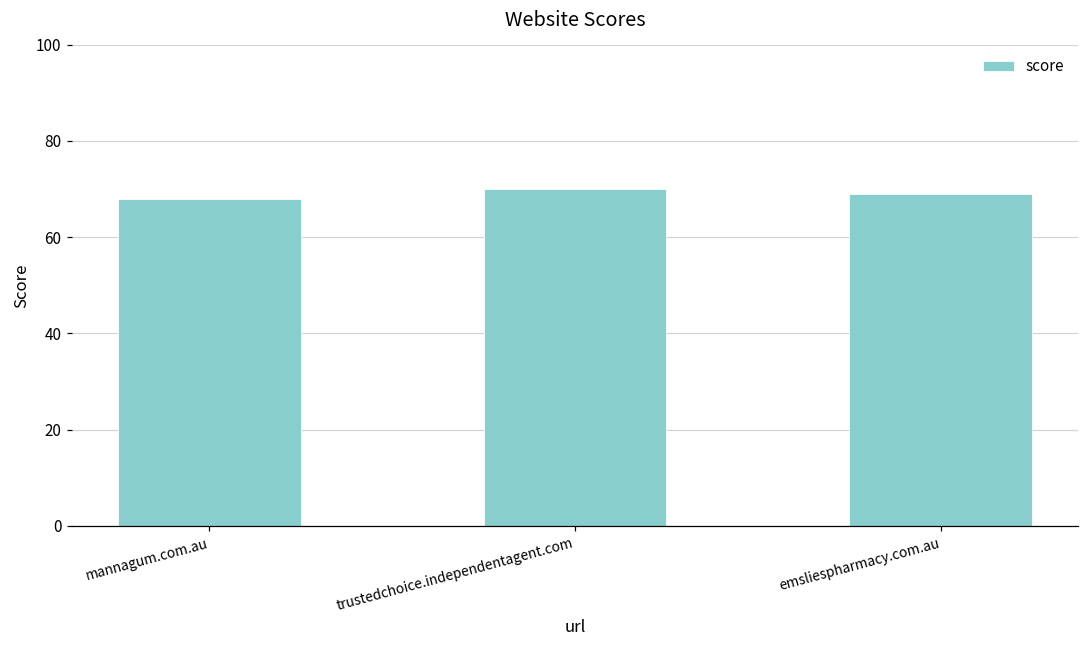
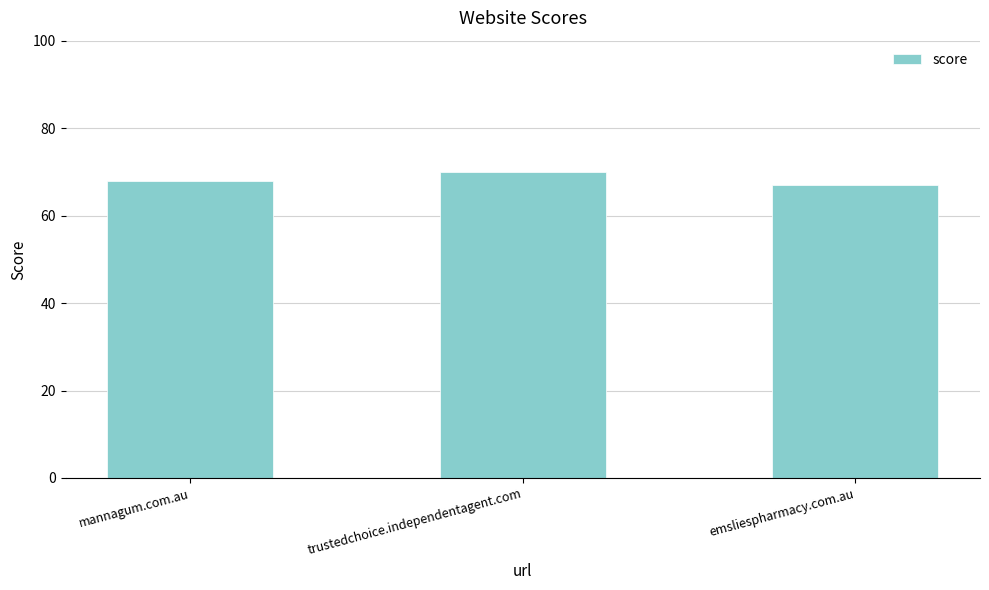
emsliespharmacy.com.au: 69 -> 67
